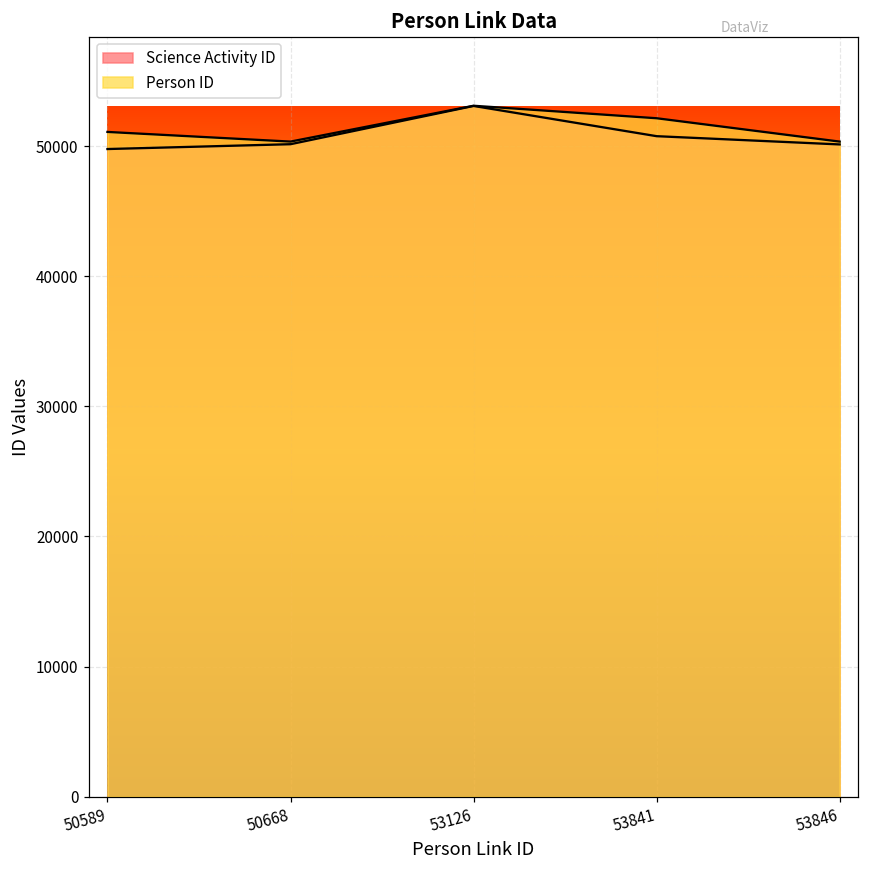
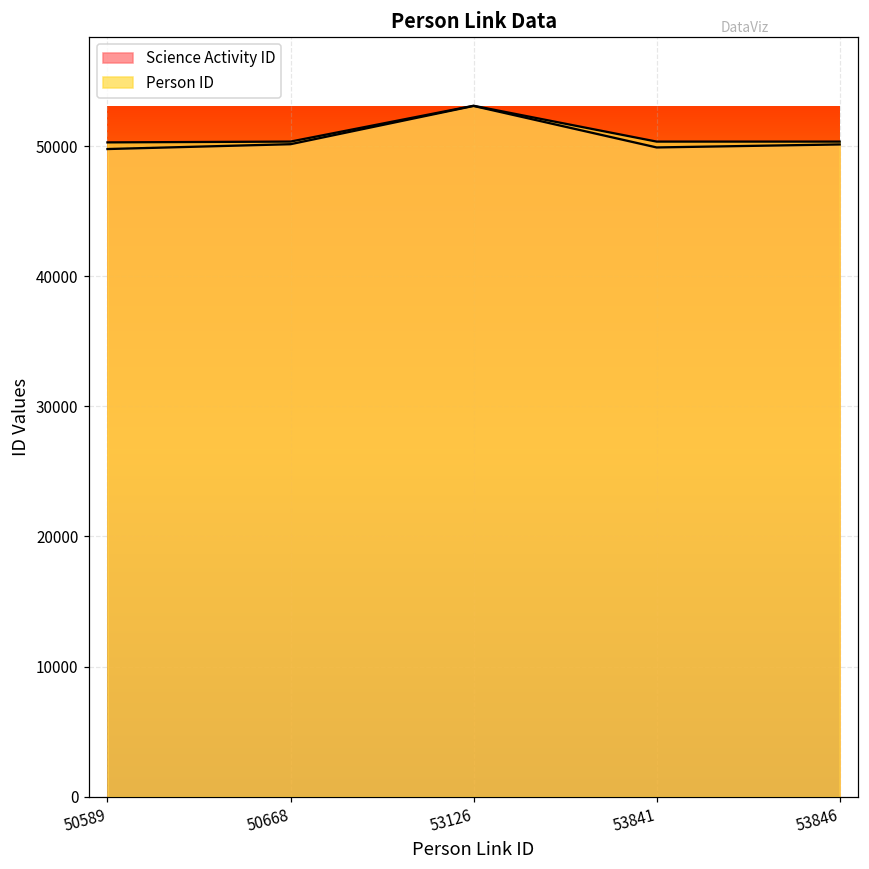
Person ID, 50589: 51100 -> 50300
Science Activity ID, 53841: 50800 -> 49900
Person ID, 53841: 52200 -> 50400
